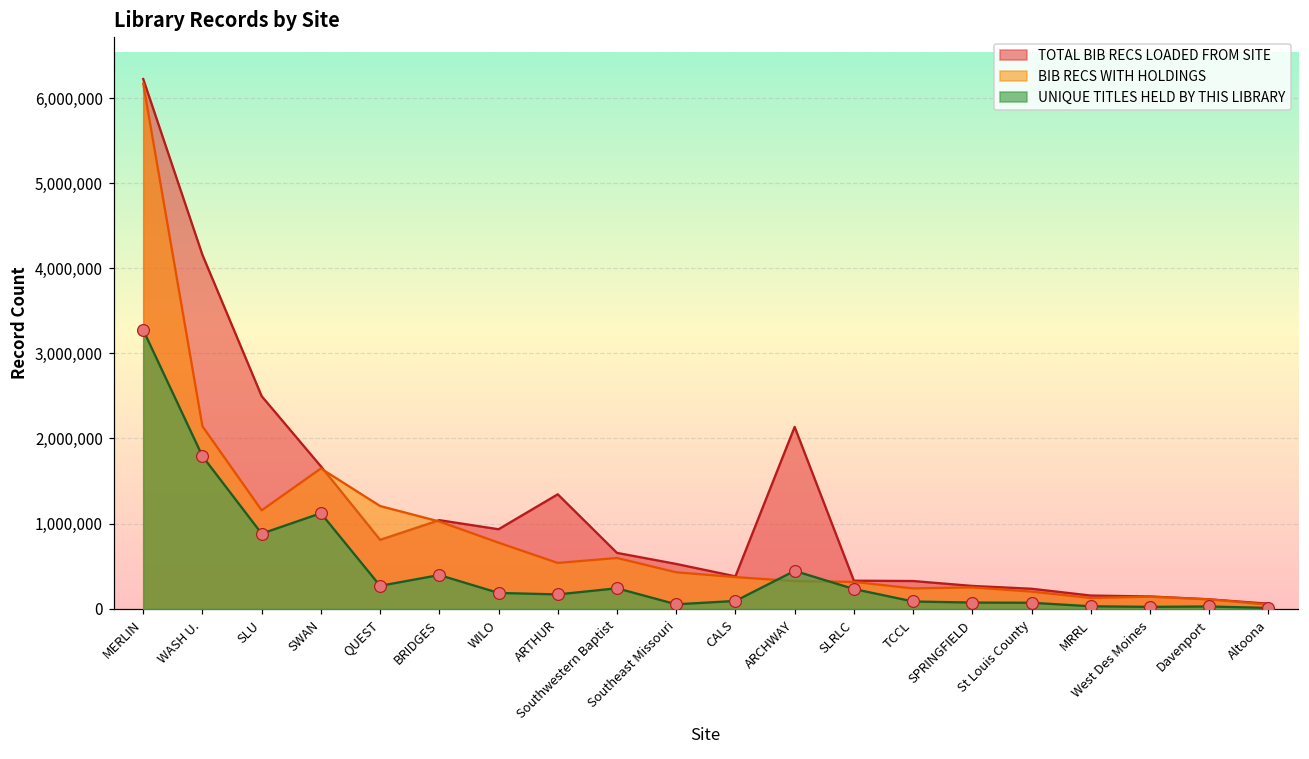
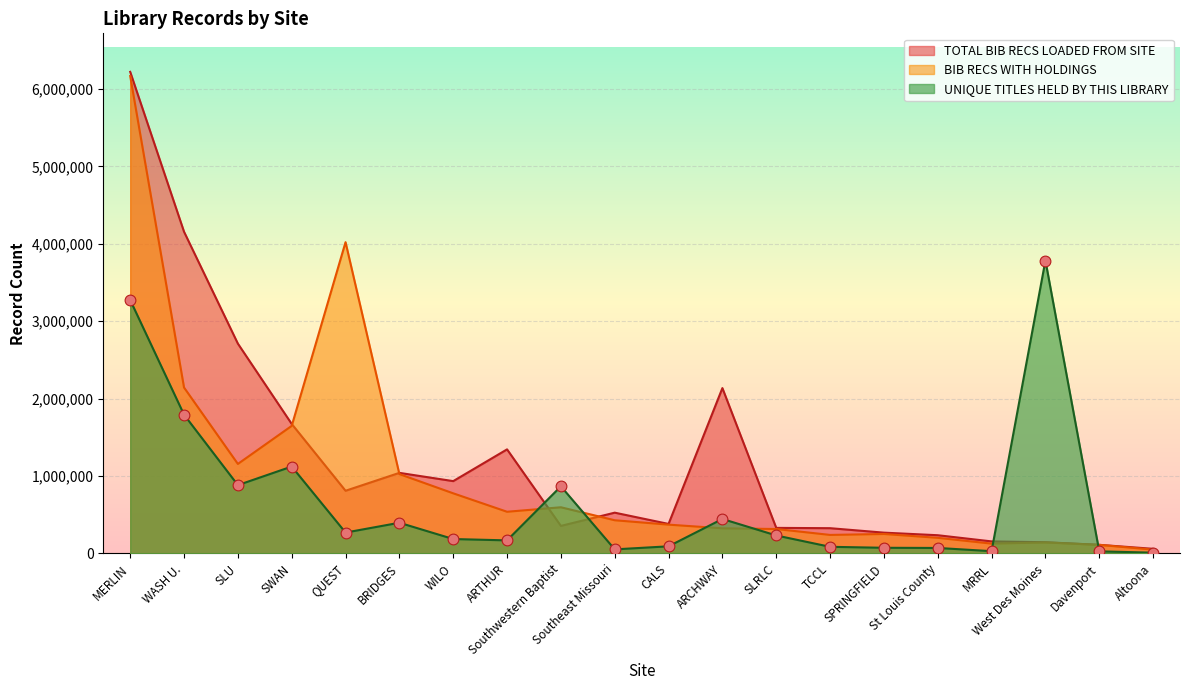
TOTAL BIB RECS LOADED FROM SITE, SLU: 2,500,000 -> 2,700,000
BIB RECS WITH HOLDINGS, QUEST: 1,200,000 -> 4,000,000
TOTAL BIB RECS LOADED FROM SITE, Southwestern Baptist: 700,000 -> 400,000
UNIQUE TITLES HELD BY THIS LIBRARY, Southwestern Baptist: 200,000 -> 900,000
UNIQUE TITLES HELD BY THIS LIBRARY, West Des Moines: 0 -> 3,800,000
